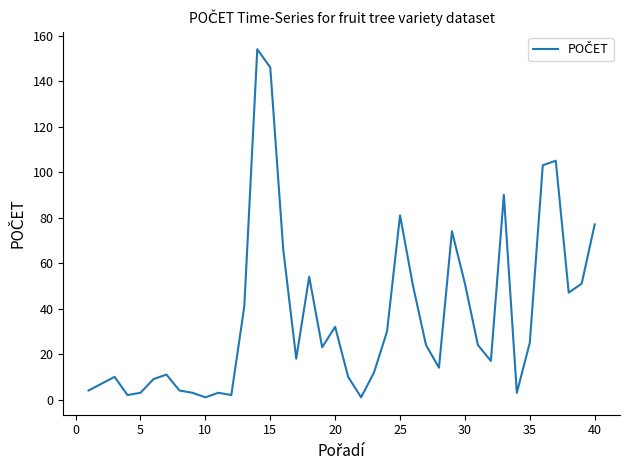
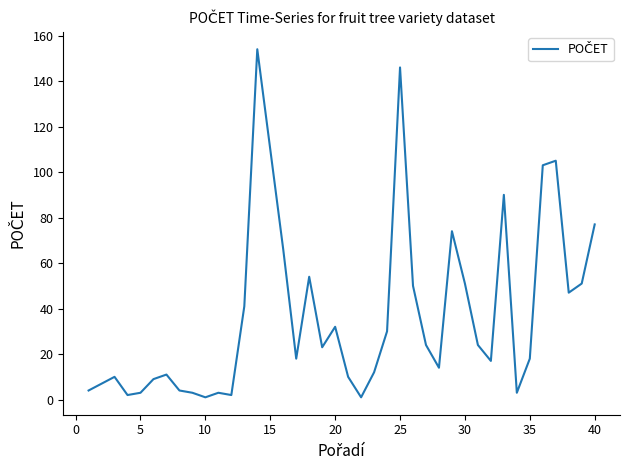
15: 146 -> 110
25: 81 -> 146
35: 25 -> 18
